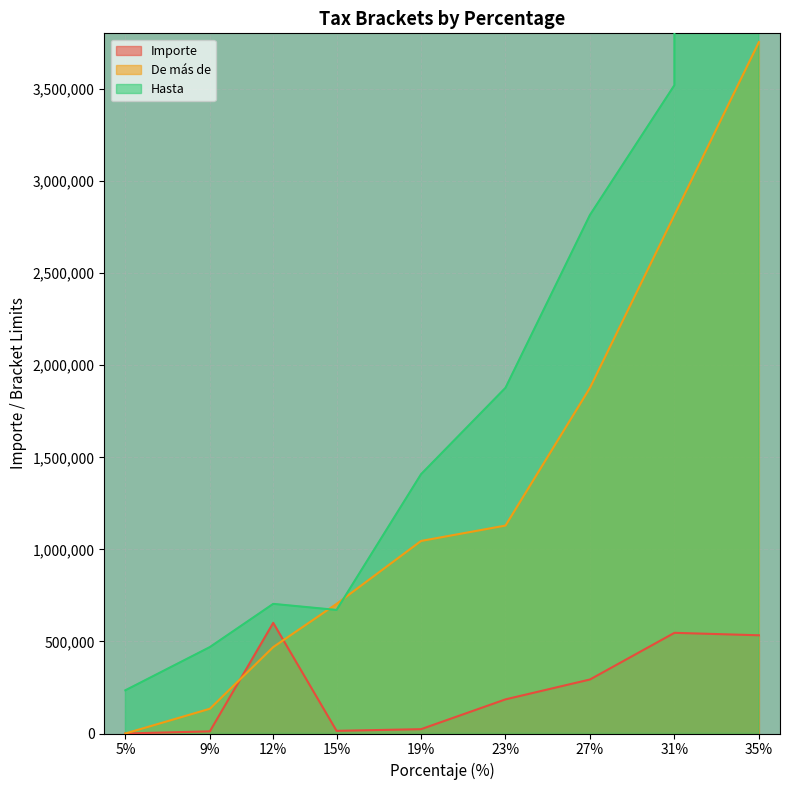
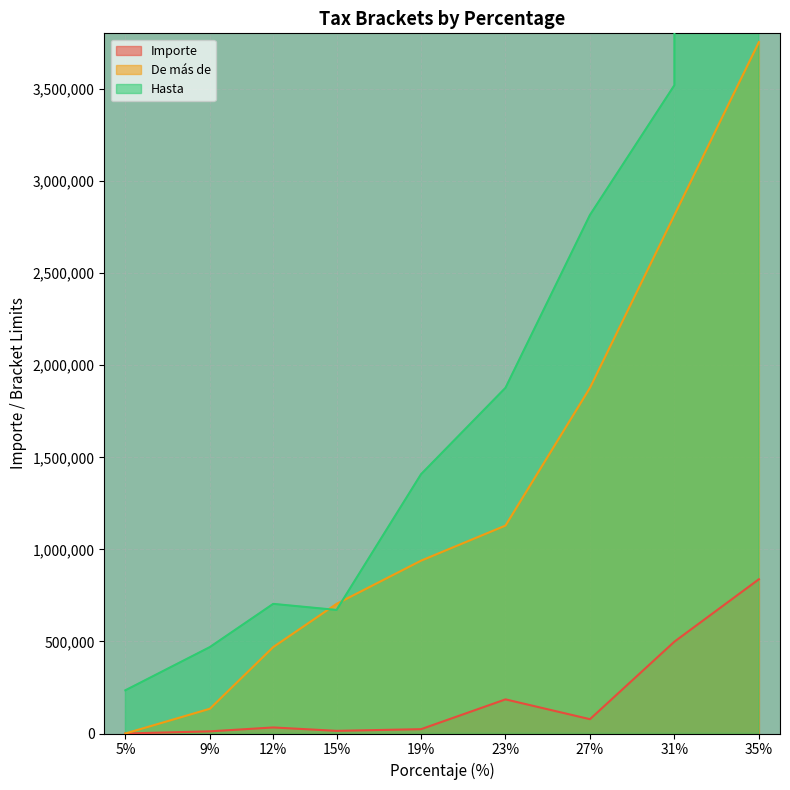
Importe, 12%: 600,000 -> 30,000
De más de, 19%: 1,050,000 -> 940,000
Importe, 27%: 290,000 -> 80,000
Importe, 31%: 550,000 -> 500,000
Importe, 35%: 530,000 -> 840,000
